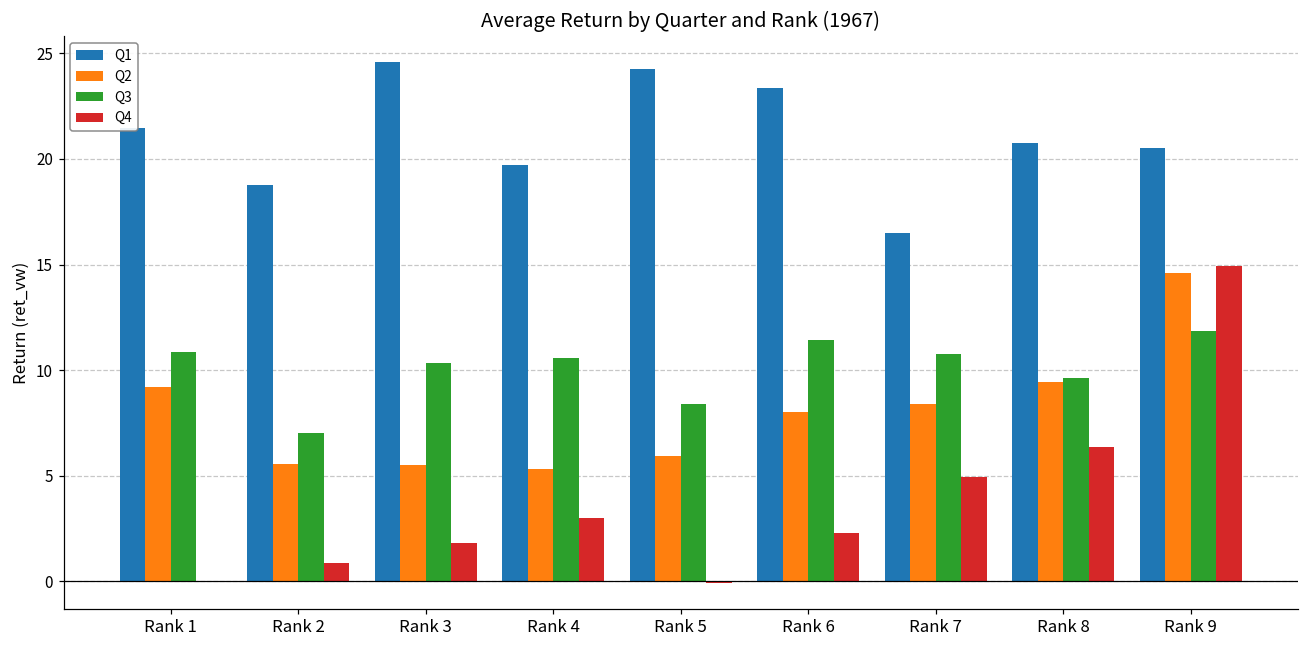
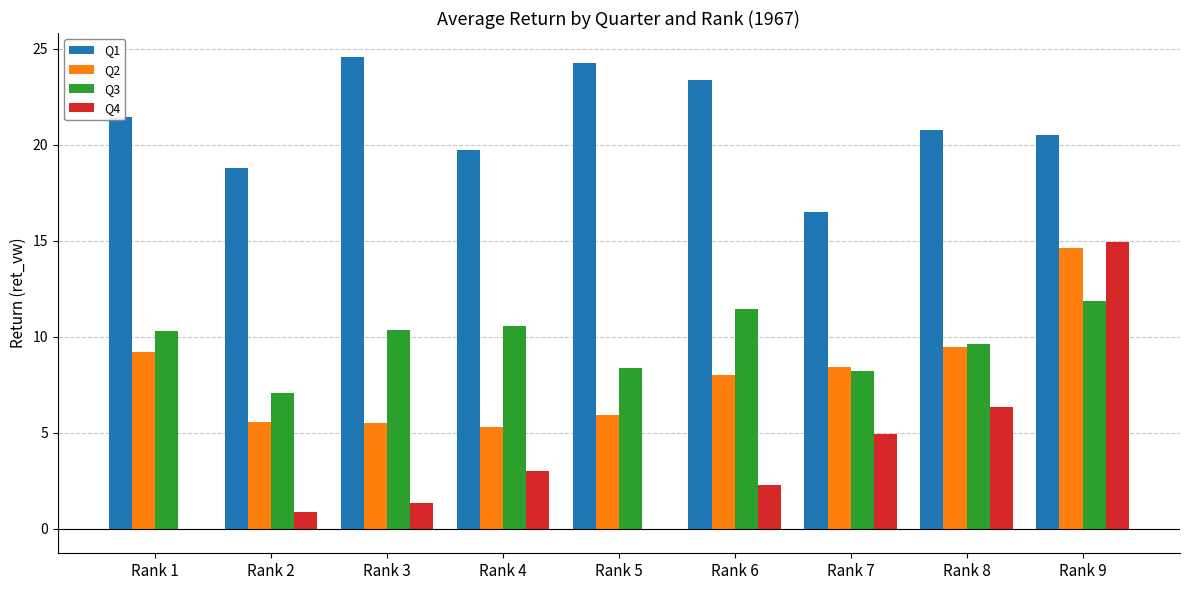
Q3, Rank 1: 10.9 -> 10.3
Q4, Rank 3: 1.8 -> 1.3
Q3, Rank 7: 10.8 -> 8.2
